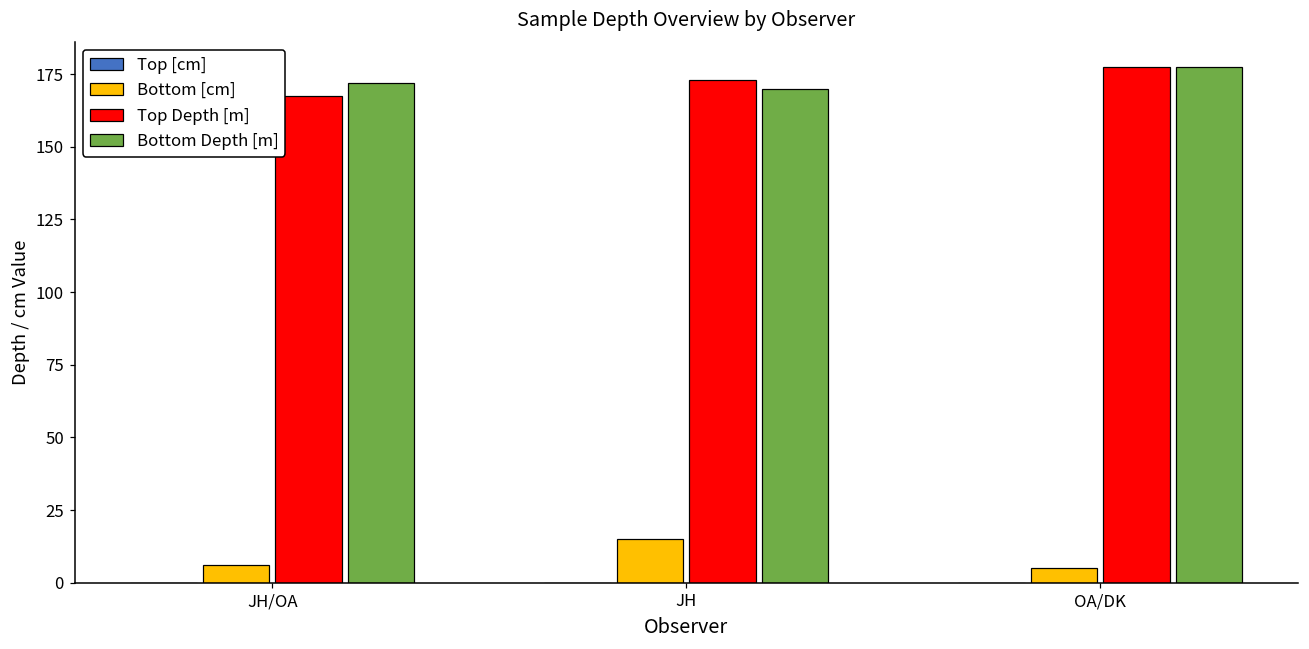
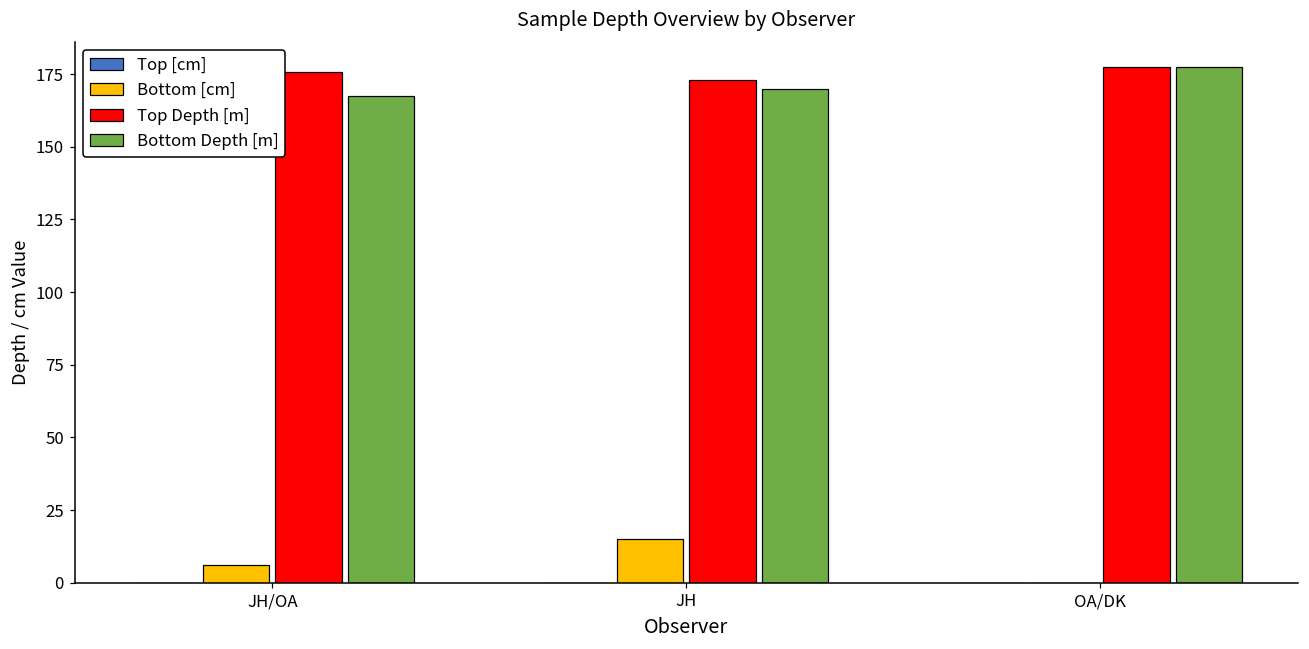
Top Depth [m], JH/OA: 168 -> 176
Bottom Depth [m], JH/OA: 172 -> 168
Bottom [cm], OA/DK: 5 -> 0
